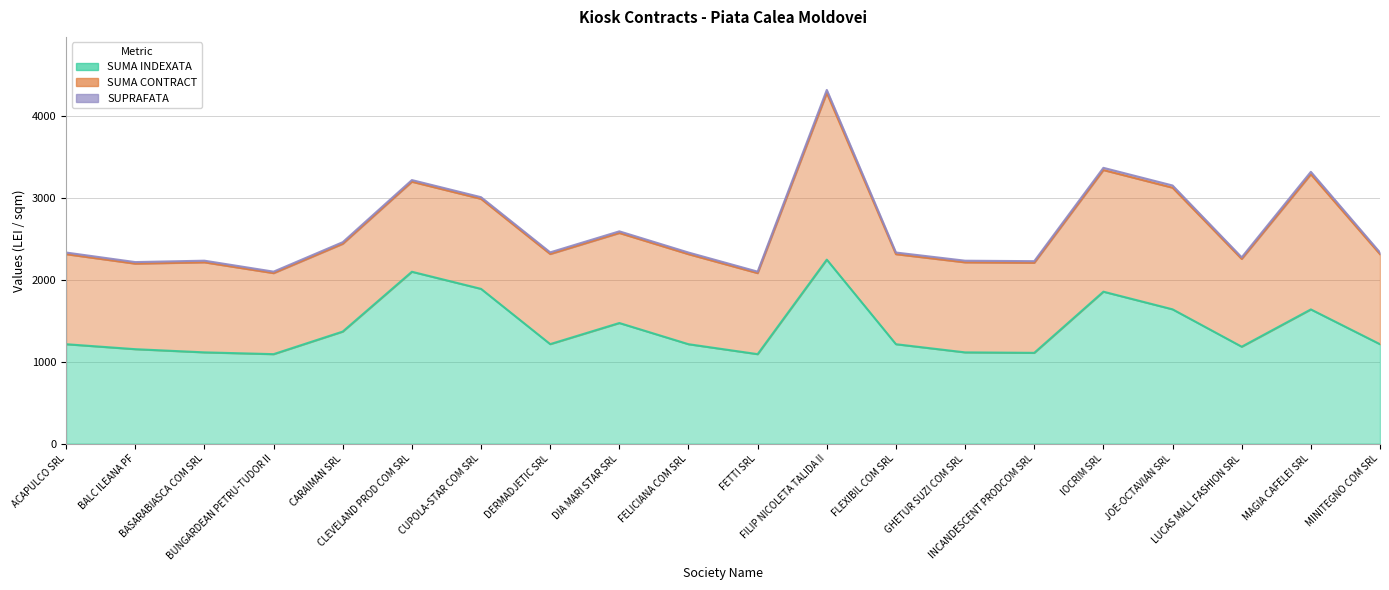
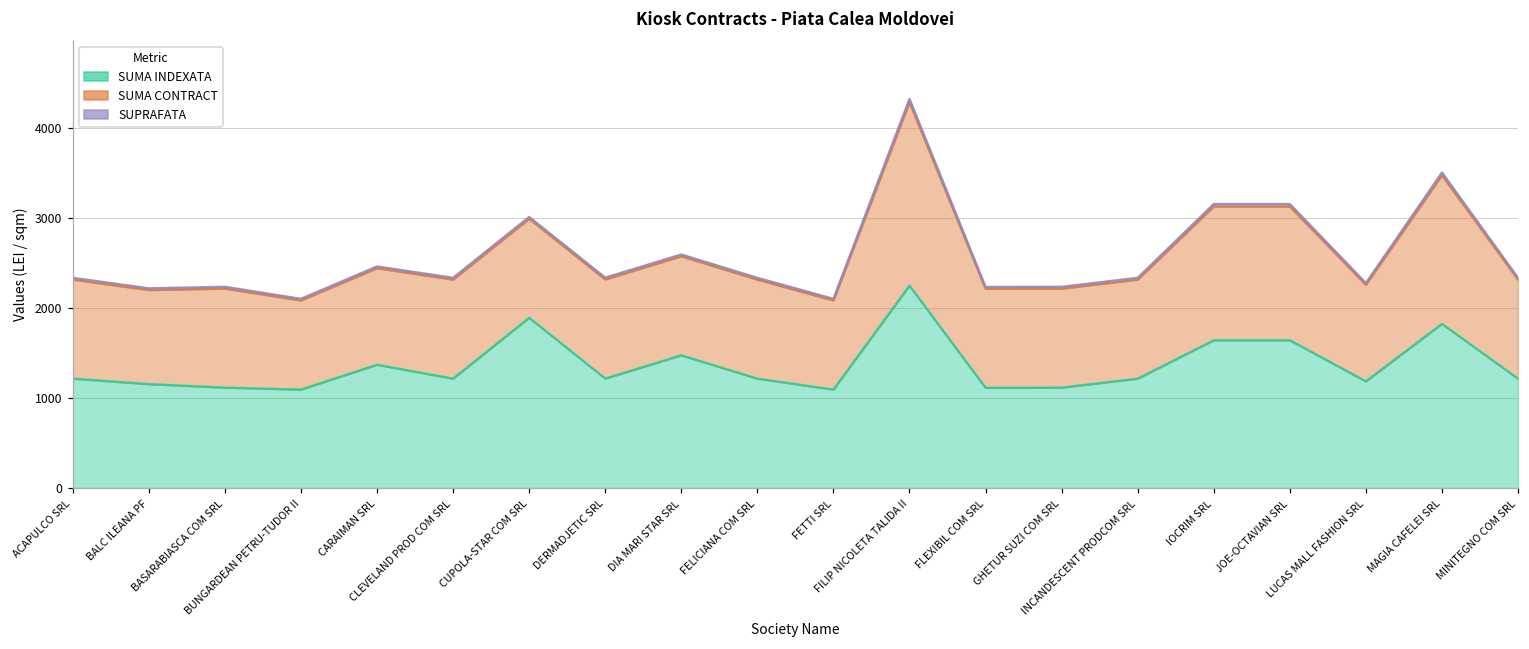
SUMA INDEXATA, CLEVELAND PROD COM SRL: 2100 -> 1200
SUMA INDEXATA, FLEXIBIL COM SRL: 1200 -> 1100
SUMA INDEXATA, INCANDESCENT PRODCOM SRL: 1100 -> 1200
SUMA INDEXATA, IOCRIM SRL: 1900 -> 1600
SUMA INDEXATA, MAGIA CAFELEI SRL: 1600 -> 1800
